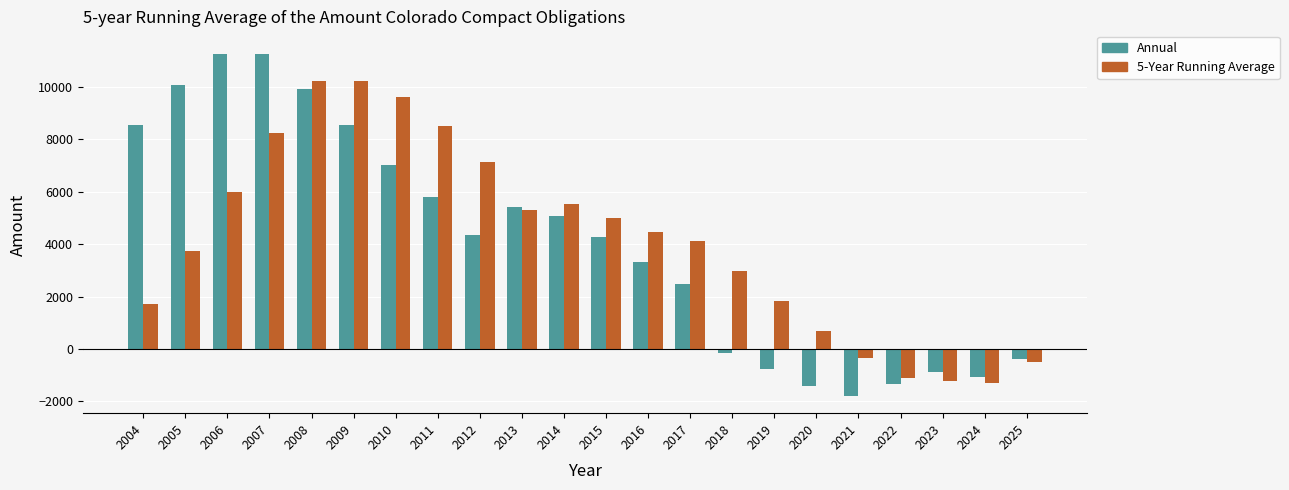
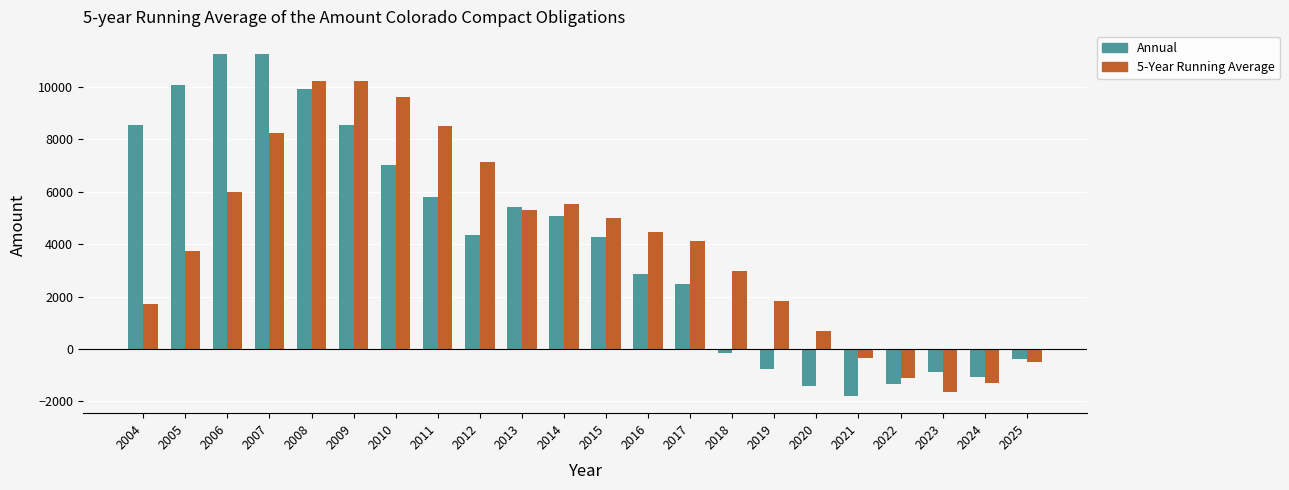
Annual, 2016: 3300 -> 2900
5-Year Running Average, 2023: -1200 -> -1600
